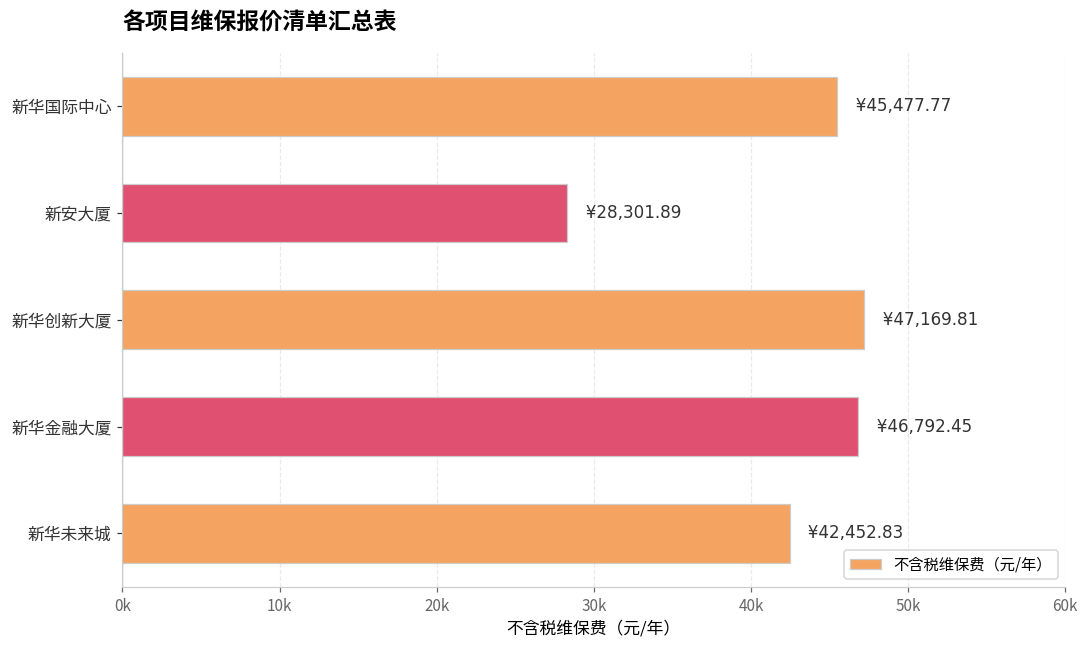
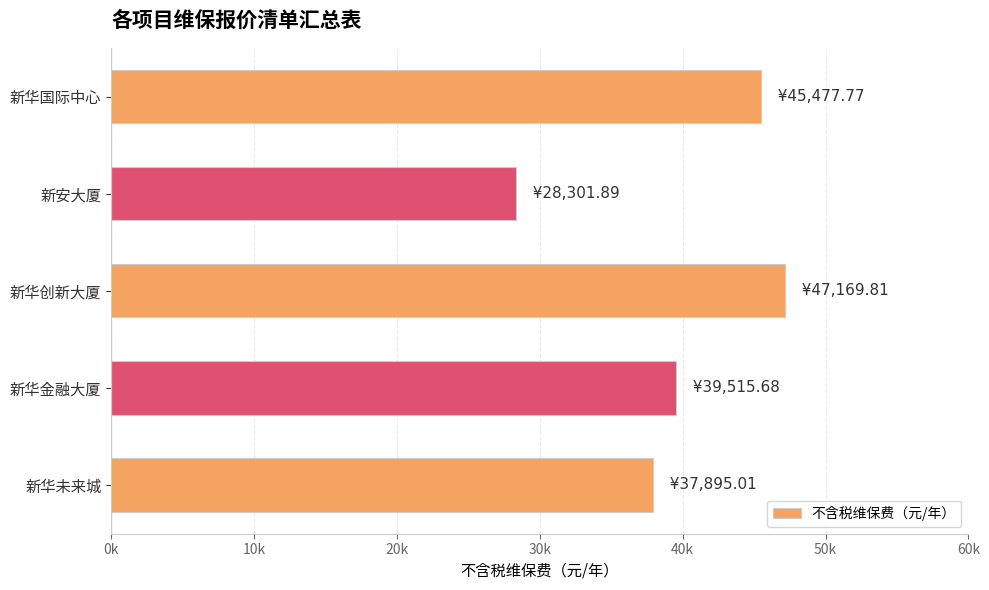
新华金融大厦: ¥46,792.45 -> ¥39,515.68
新华未来城: ¥42,452.83 -> ¥37,895.01
